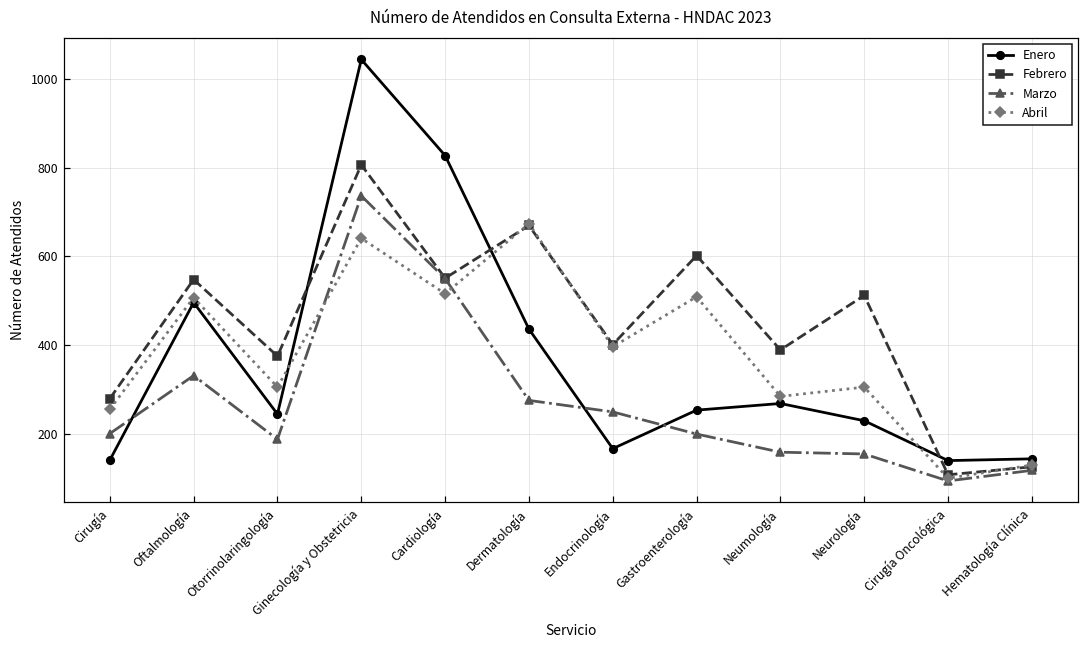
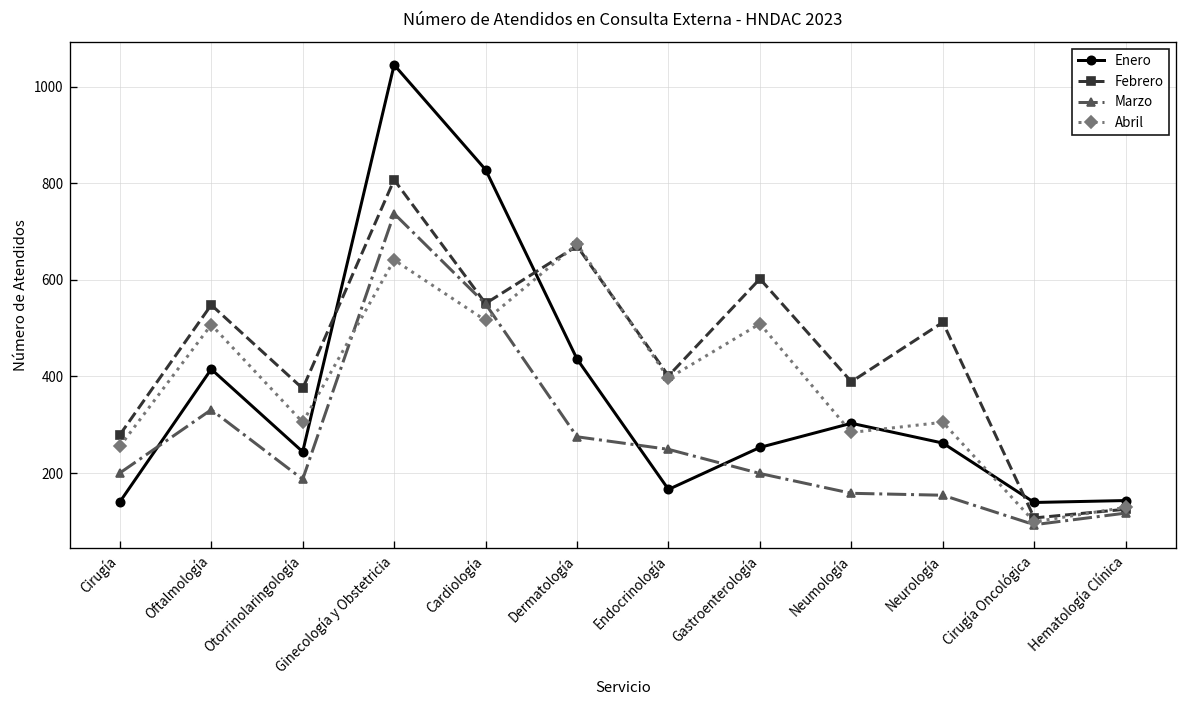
Enero, Oftalmología: 500 -> 420
Enero, Neumología: 270 -> 300
Enero, Neurología: 230 -> 260
